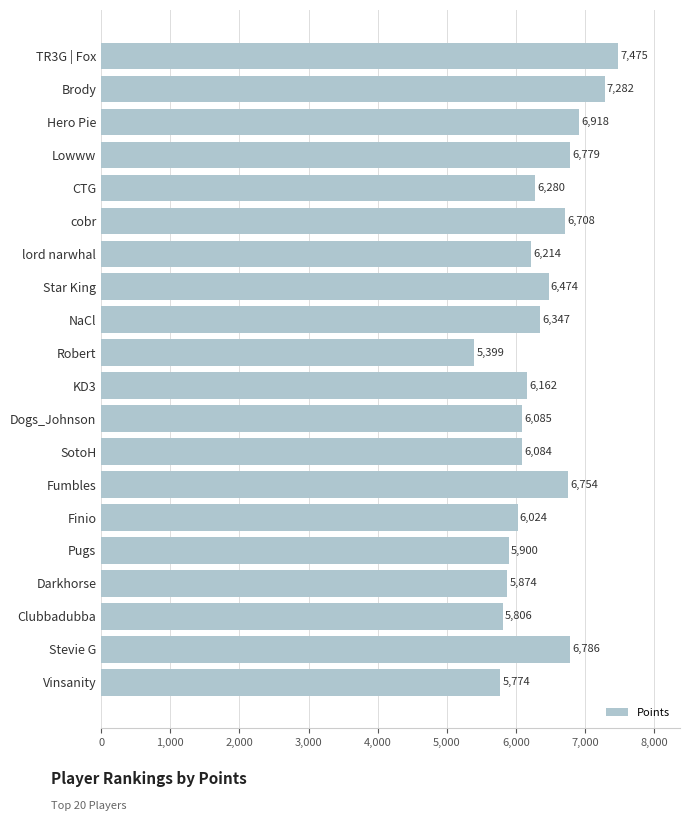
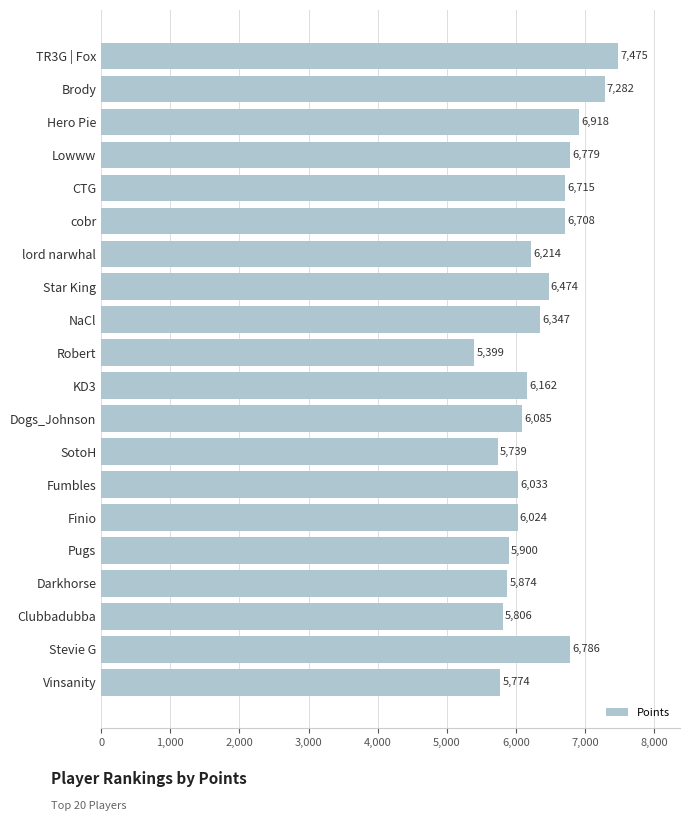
CTG: 6,280 -> 6,715
SotoH: 6,084 -> 5,739
Fumbles: 6,754 -> 6,033
